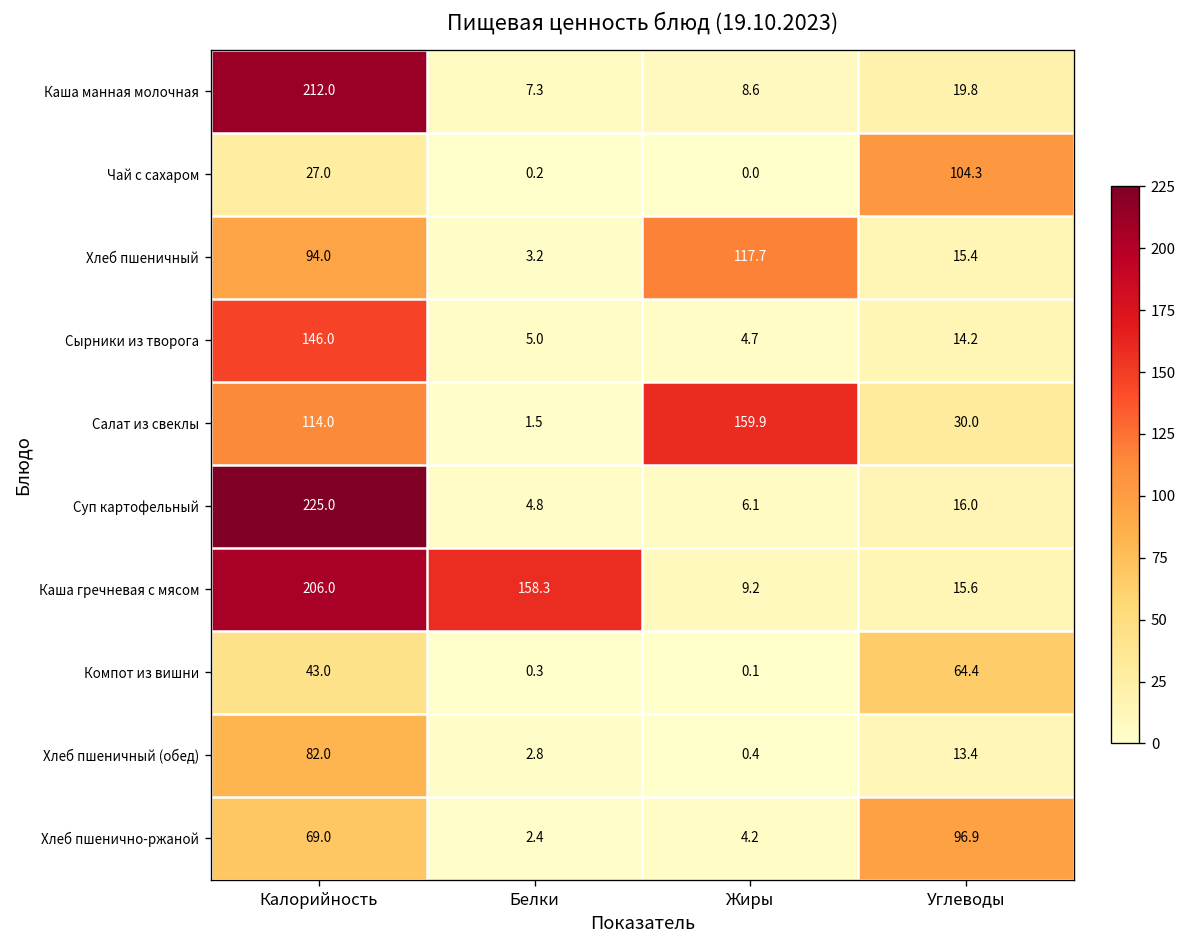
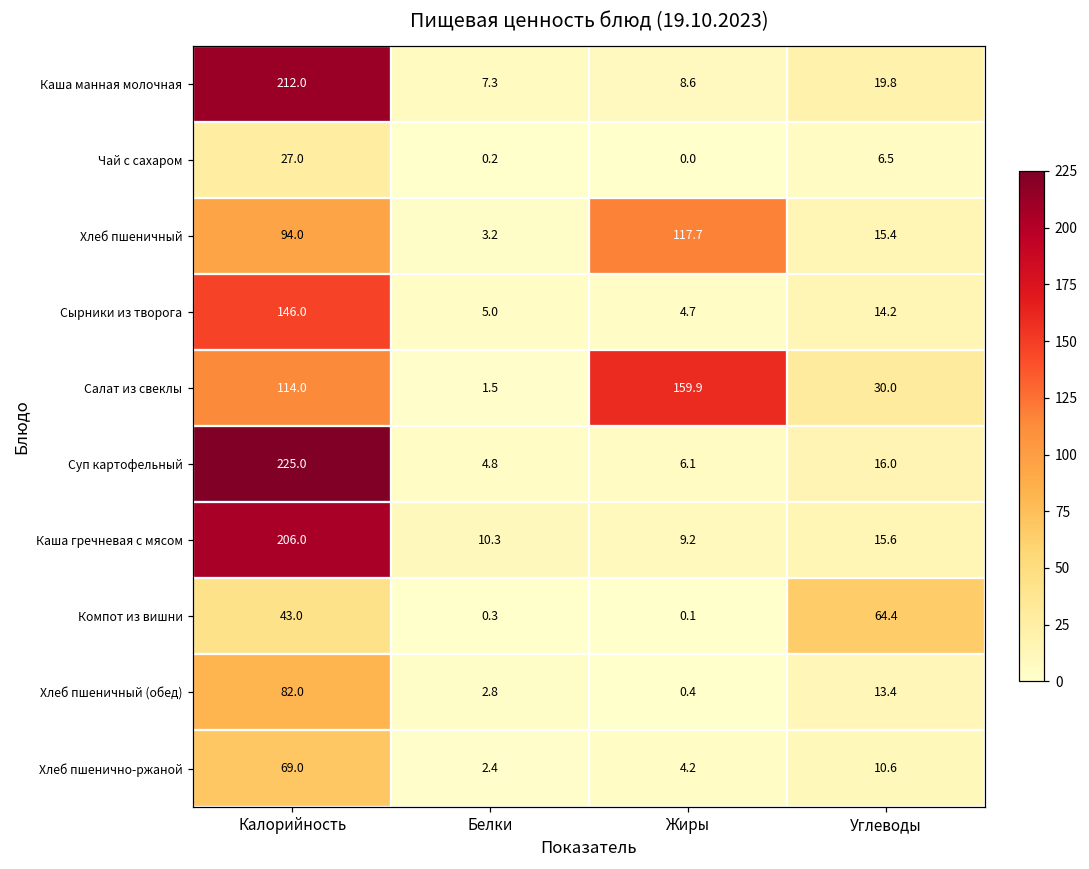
Чай с сахаром, Углеводы: 104.3 -> 6.5
Каша гречневая с мясом, Белки: 158.3 -> 10.3
Хлеб пшенично-ржаной, Углеводы: 96.9 -> 10.6
